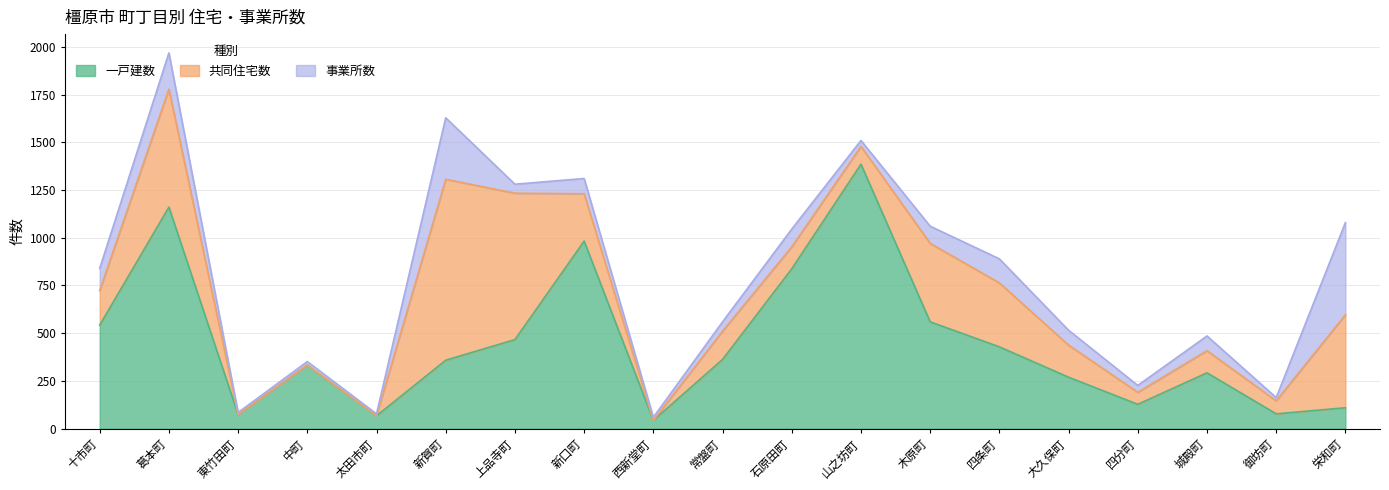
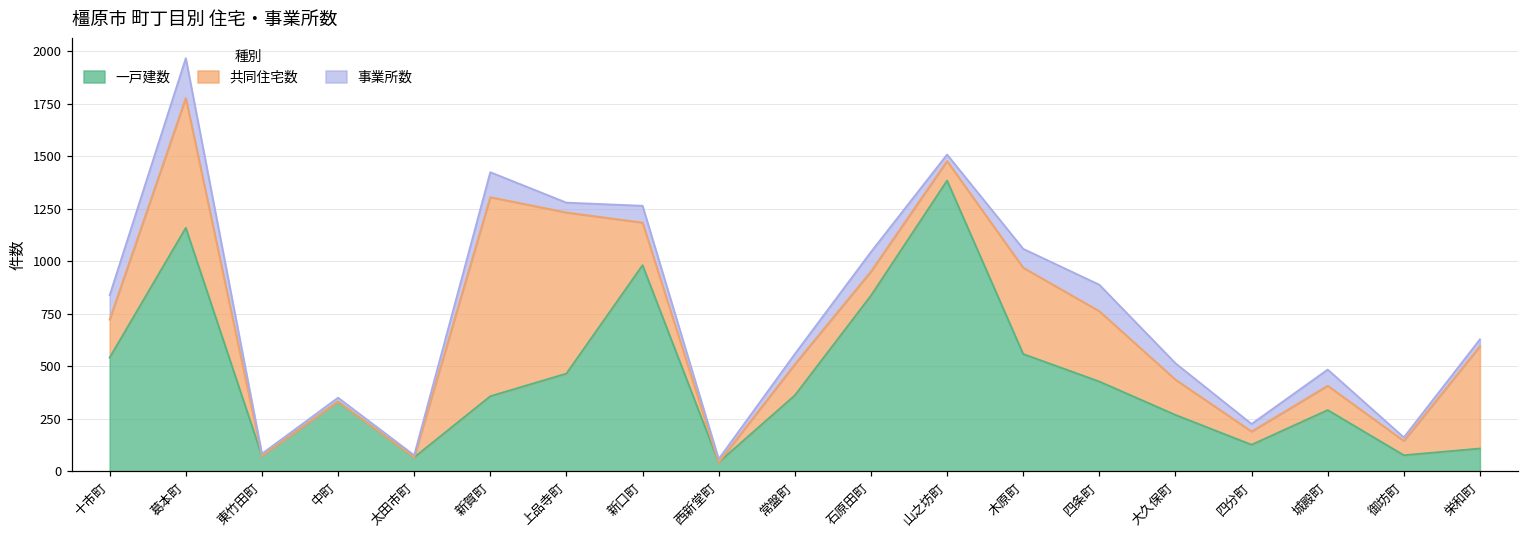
事業所数, 新賀町: 320 -> 120
共同住宅数, 新口町: 250 -> 200
事業所数, 栄和町: 480 -> 30
